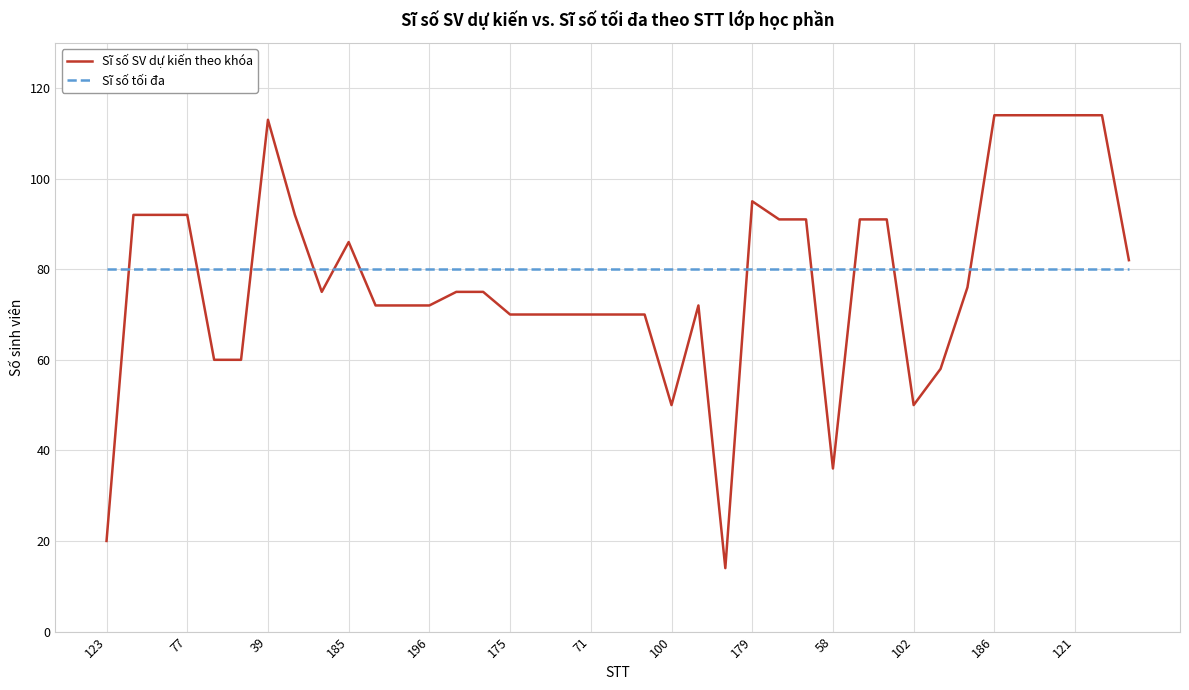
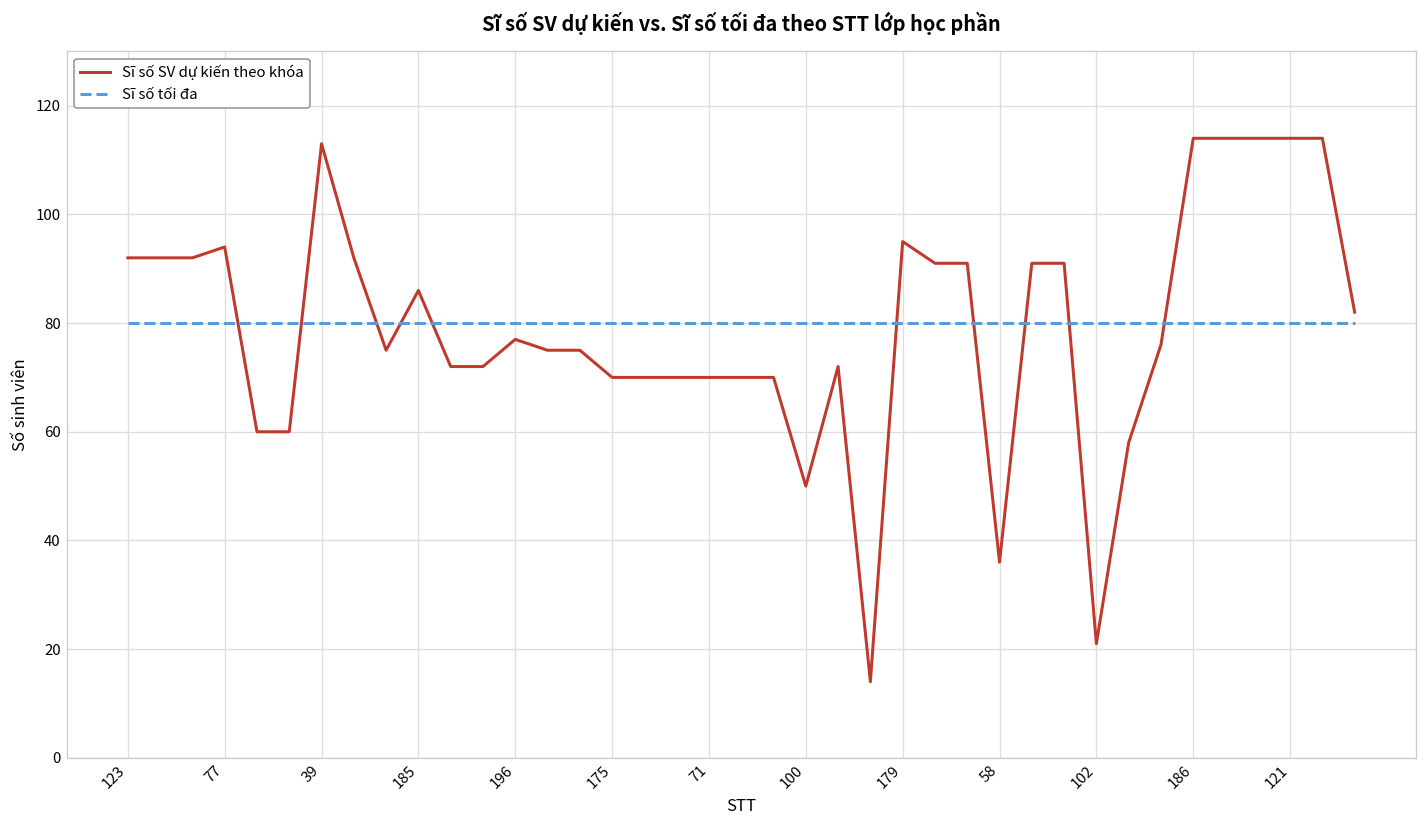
Sĩ số SV dự kiến theo khóa, 123: 20 -> 92
Sĩ số SV dự kiến theo khóa, 77: 92 -> 94
Sĩ số SV dự kiến theo khóa, 196: 72 -> 77
Sĩ số SV dự kiến theo khóa, 102: 50 -> 21
